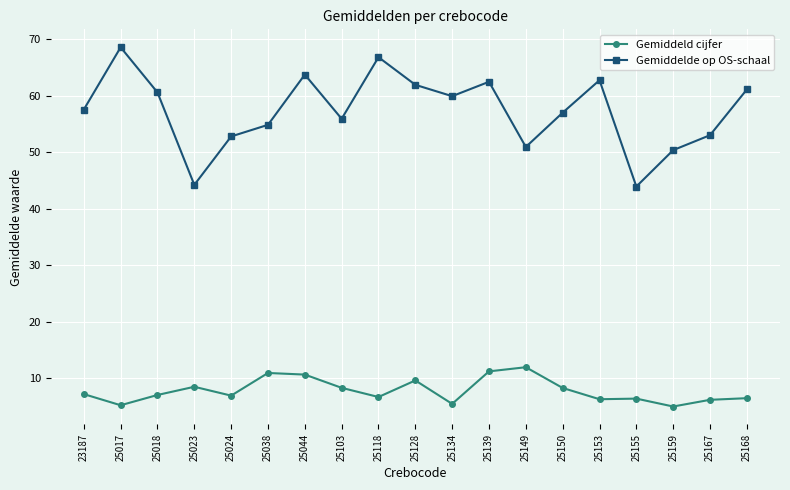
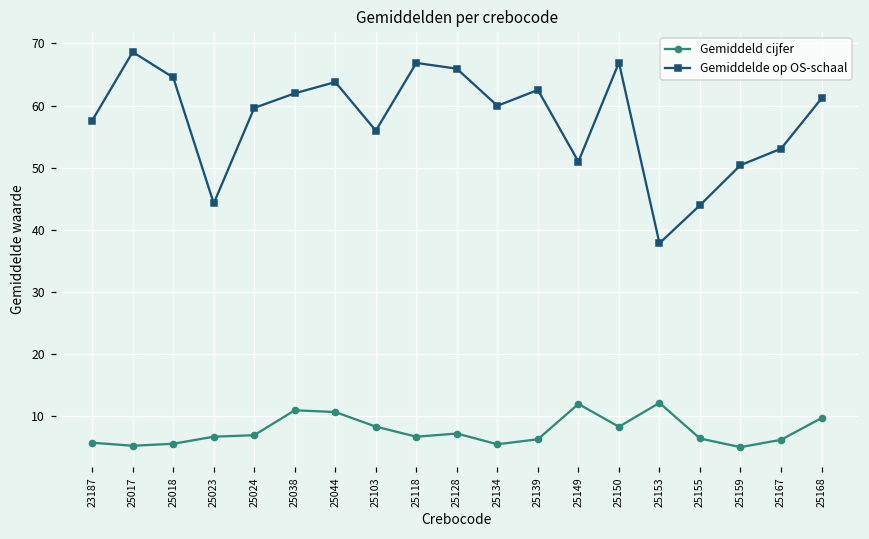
Gemiddeld cijfer, 23187: 7 -> 6
Gemiddeld cijfer, 25018: 7 -> 6
Gemiddelde op OS-schaal, 25018: 61 -> 65
Gemiddeld cijfer, 25023: 8 -> 7
Gemiddelde op OS-schaal, 25024: 53 -> 60
Gemiddelde op OS-schaal, 25038: 55 -> 62
Gemiddeld cijfer, 25128: 10 -> 7
Gemiddelde op OS-schaal, 25128: 62 -> 66
Gemiddeld cijfer, 25139: 11 -> 6
Gemiddelde op OS-schaal, 25150: 57 -> 67
Gemiddeld cijfer, 25153: 6 -> 12
Gemiddelde op OS-schaal, 25153: 63 -> 38
Gemiddeld cijfer, 25168: 6 -> 10
